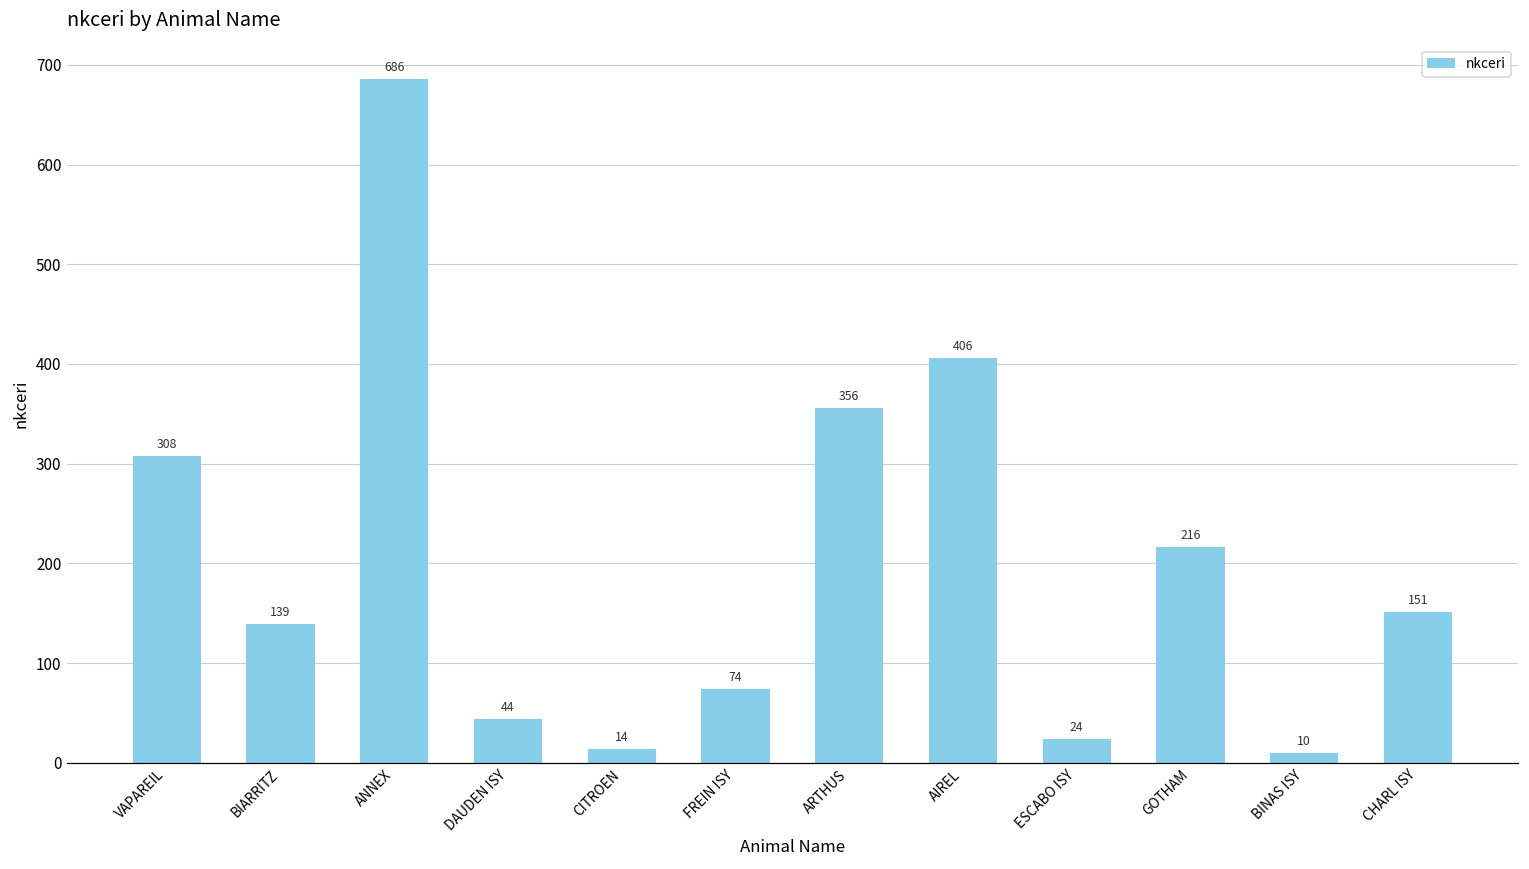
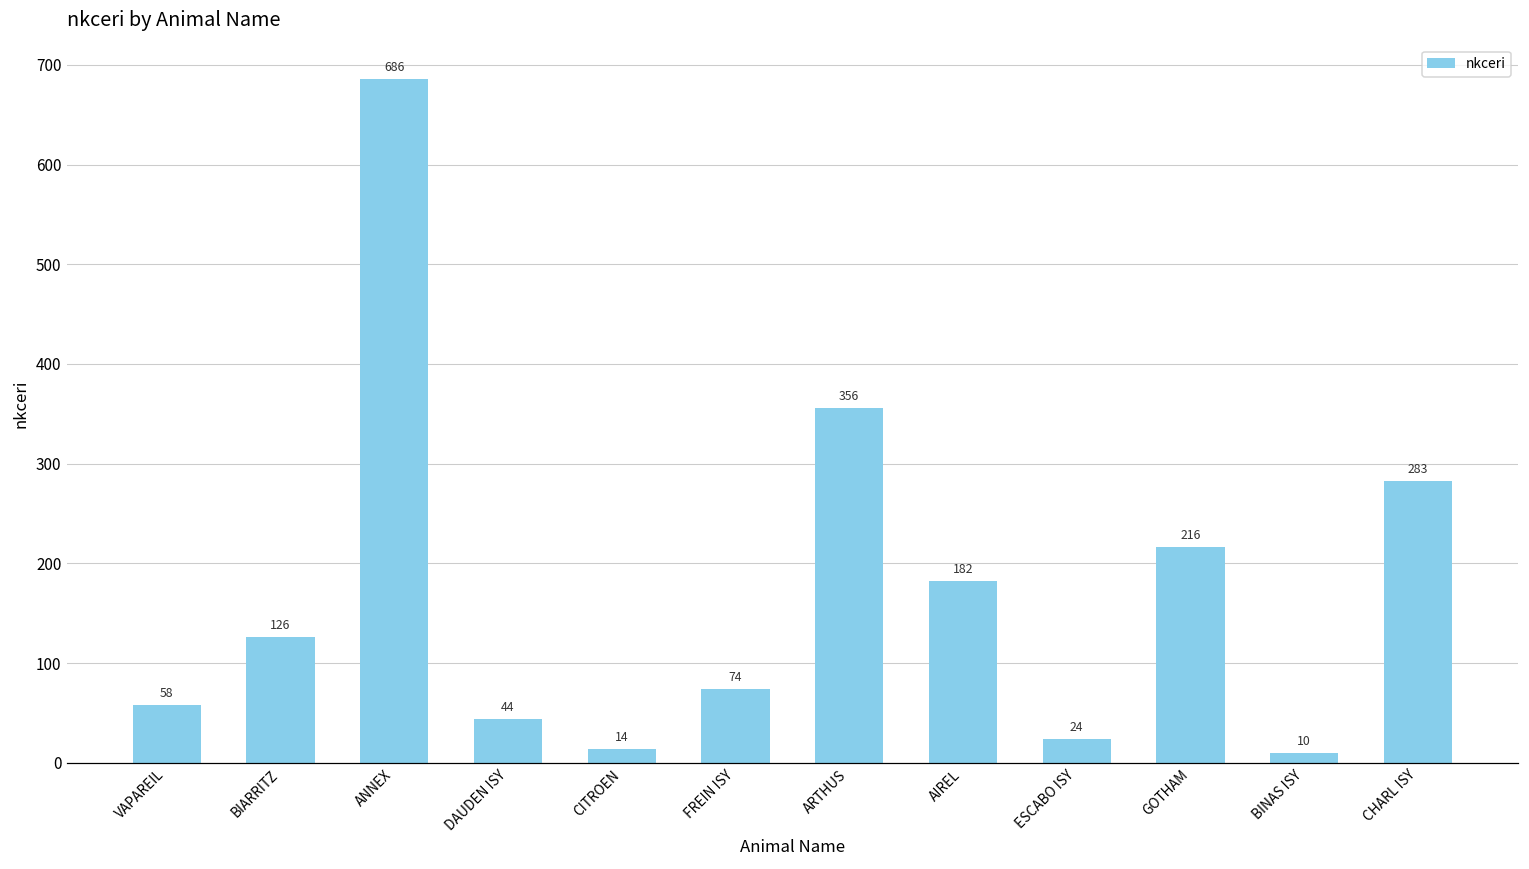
VAPAREIL: 308 -> 58
BIARRITZ: 139 -> 126
AIREL: 406 -> 182
CHARL ISY: 151 -> 283
